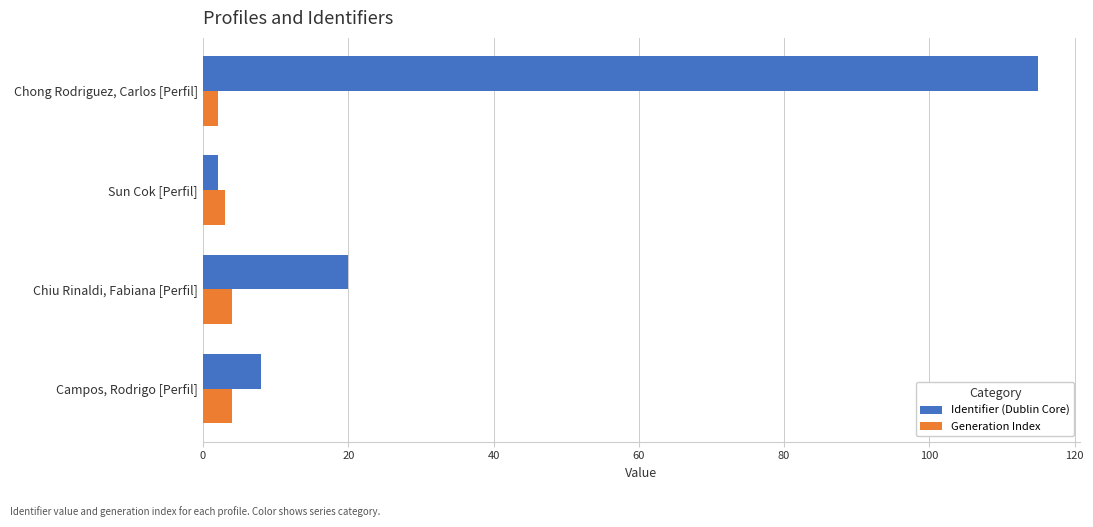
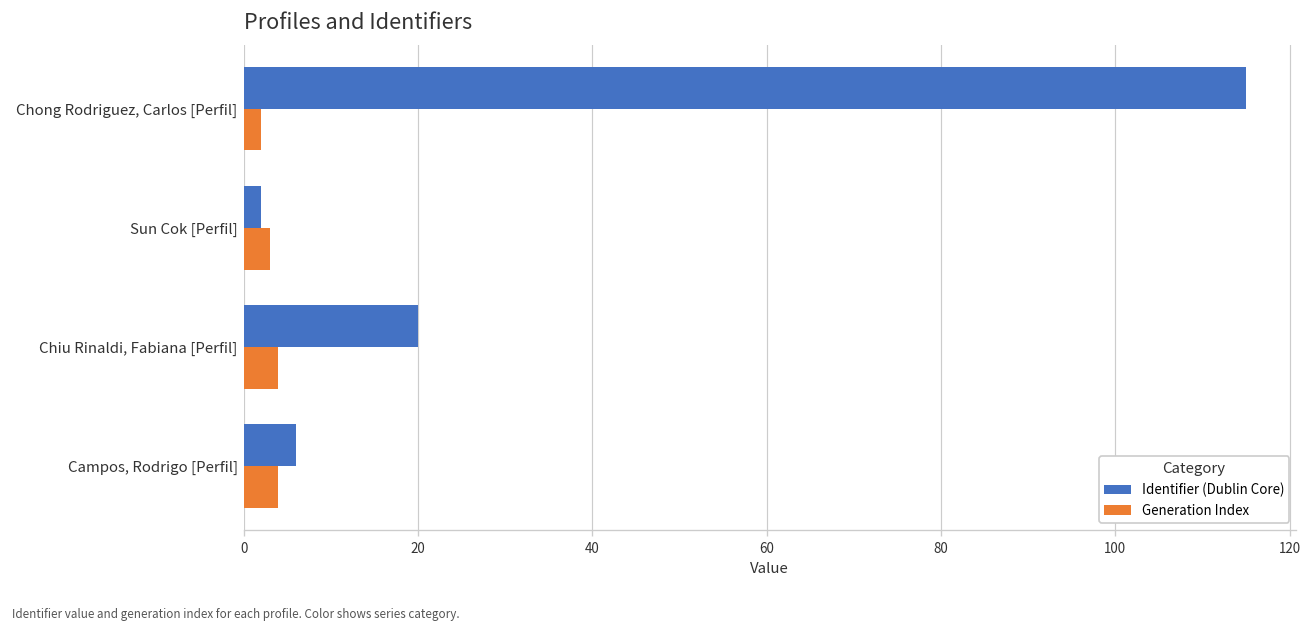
Identifier (Dublin Core), Campos, Rodrigo [Perfil]: 8 -> 6
